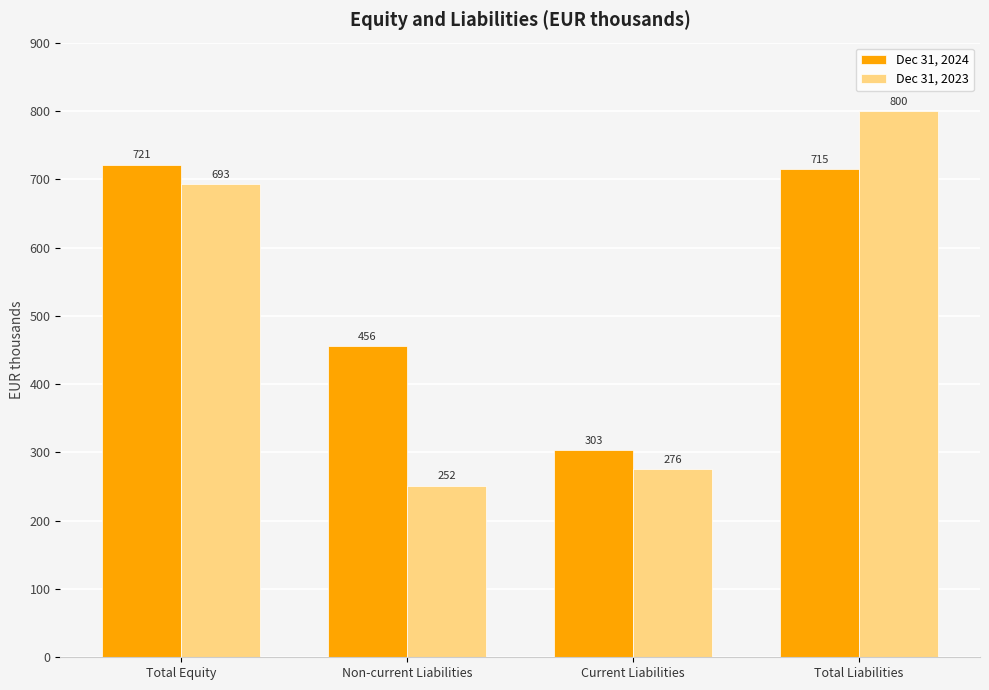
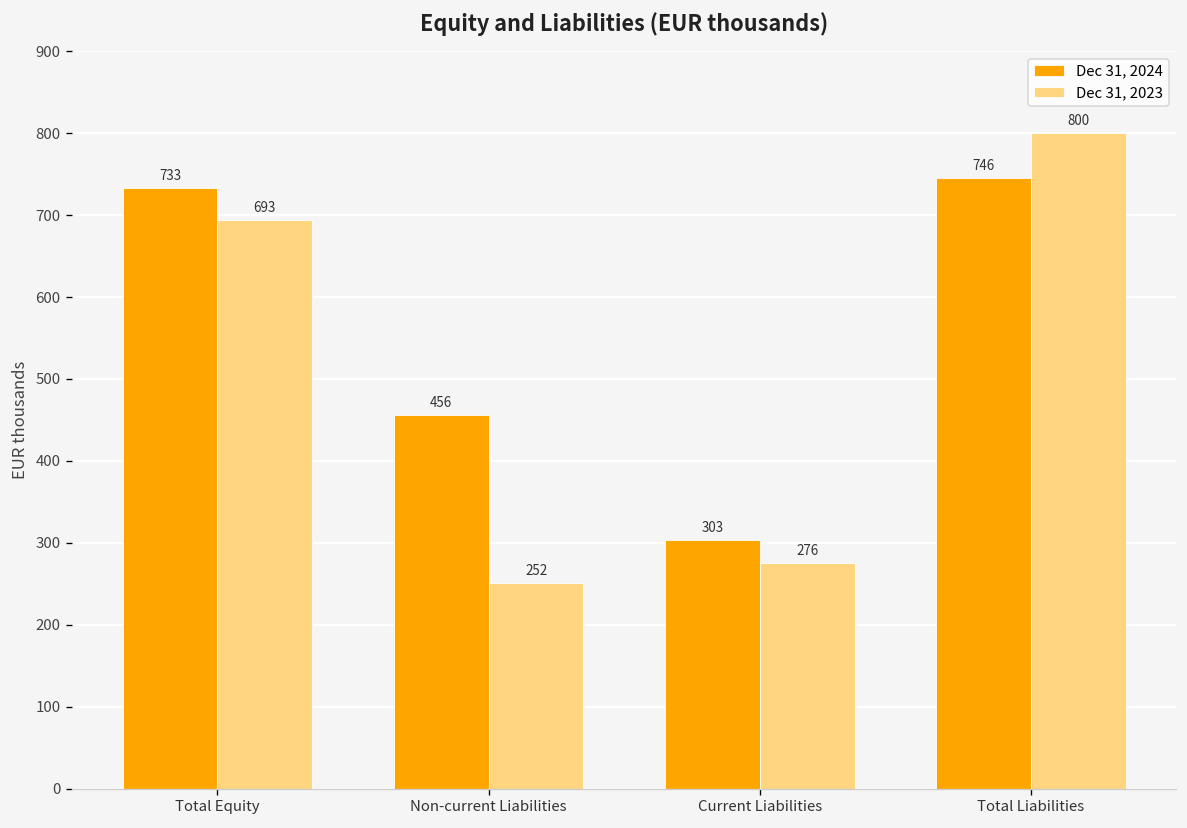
Dec 31, 2024, Total Equity: 721 -> 733
Dec 31, 2024, Total Liabilities: 715 -> 746
